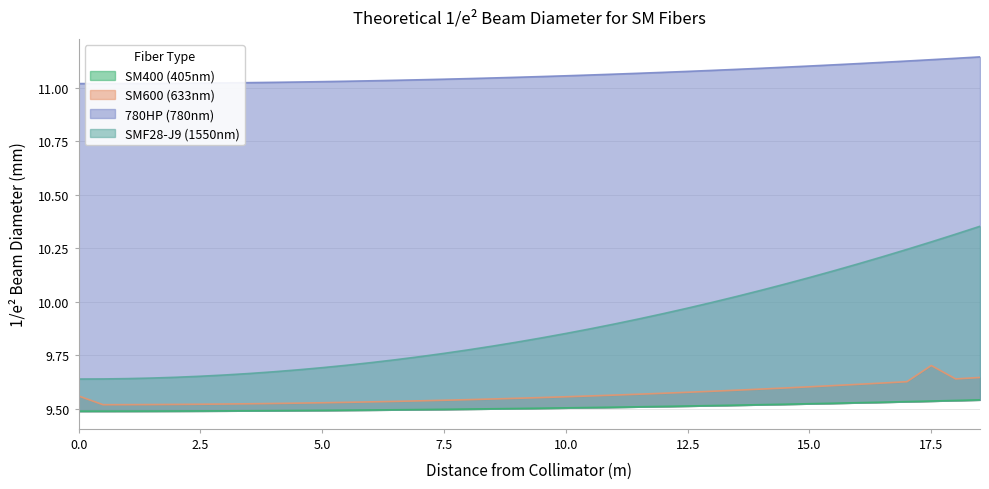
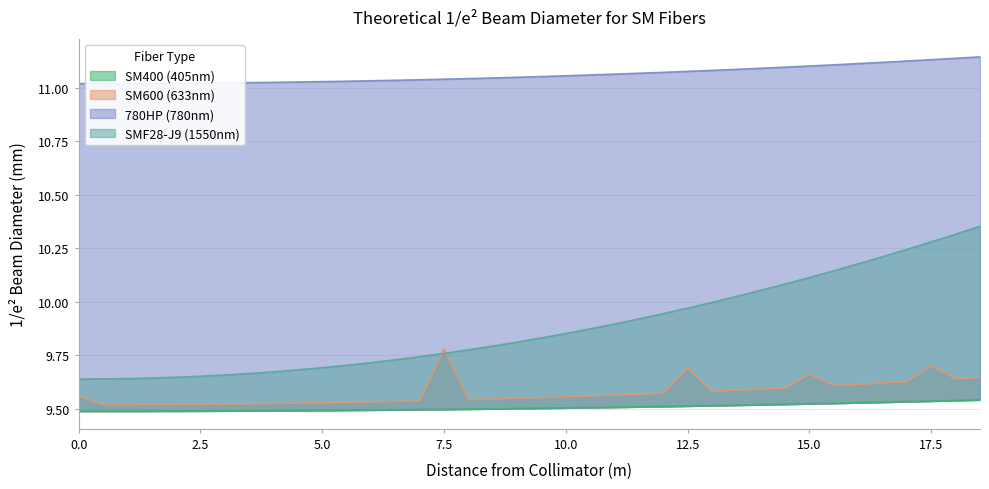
SM600 (633nm), 7.5: 9.54 -> 9.78
SM600 (633nm), 12.5: 9.58 -> 9.69
SM600 (633nm), 15.0: 9.60 -> 9.66
